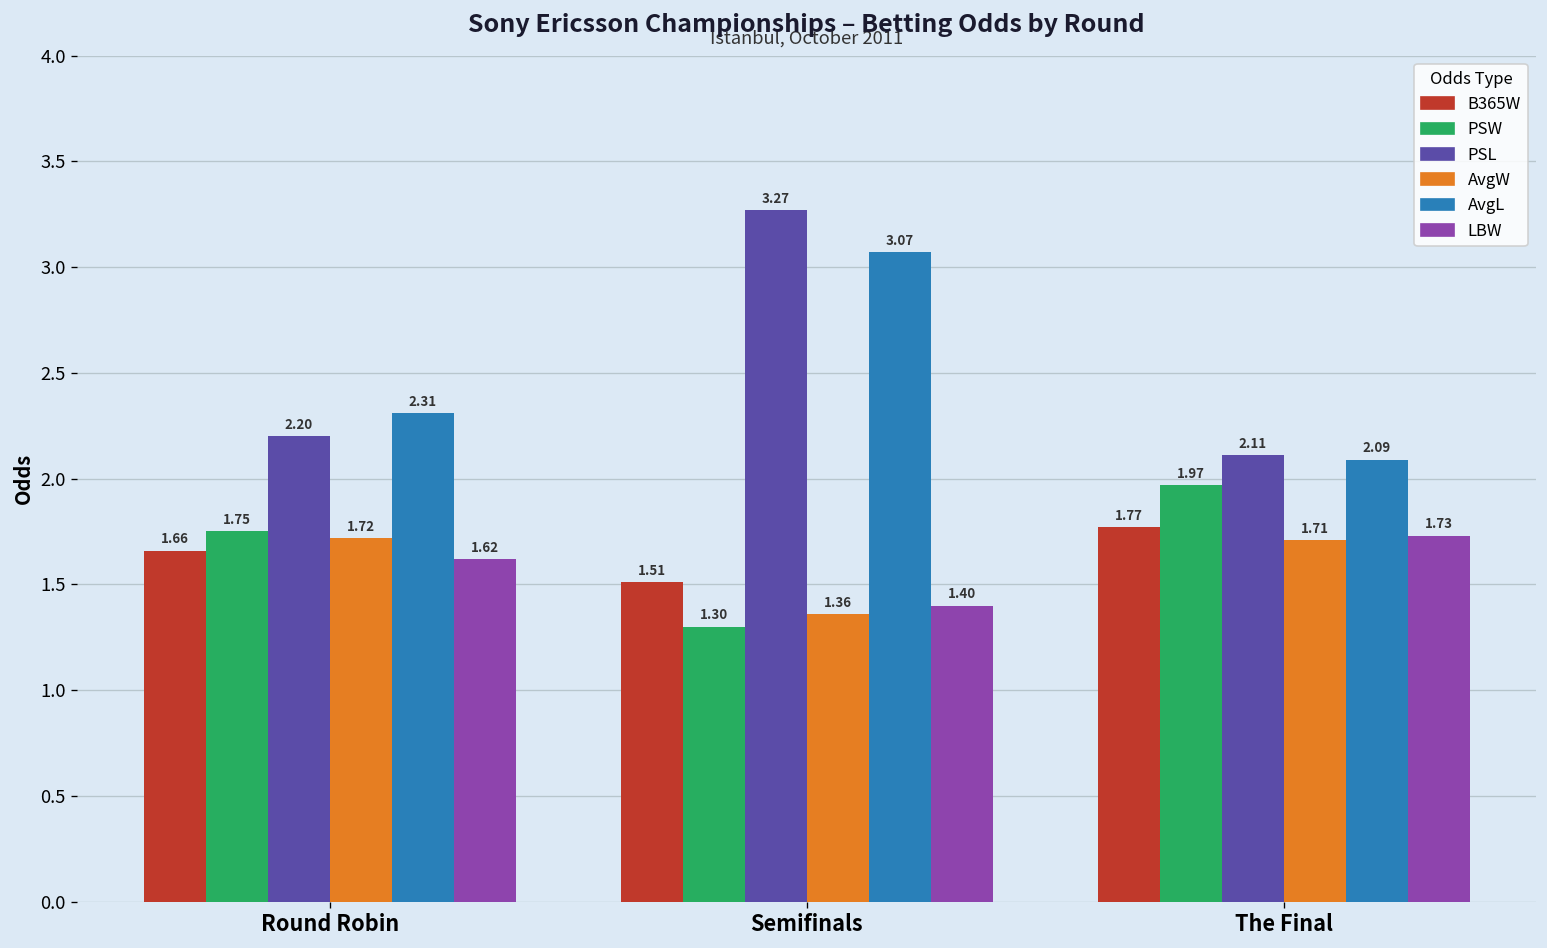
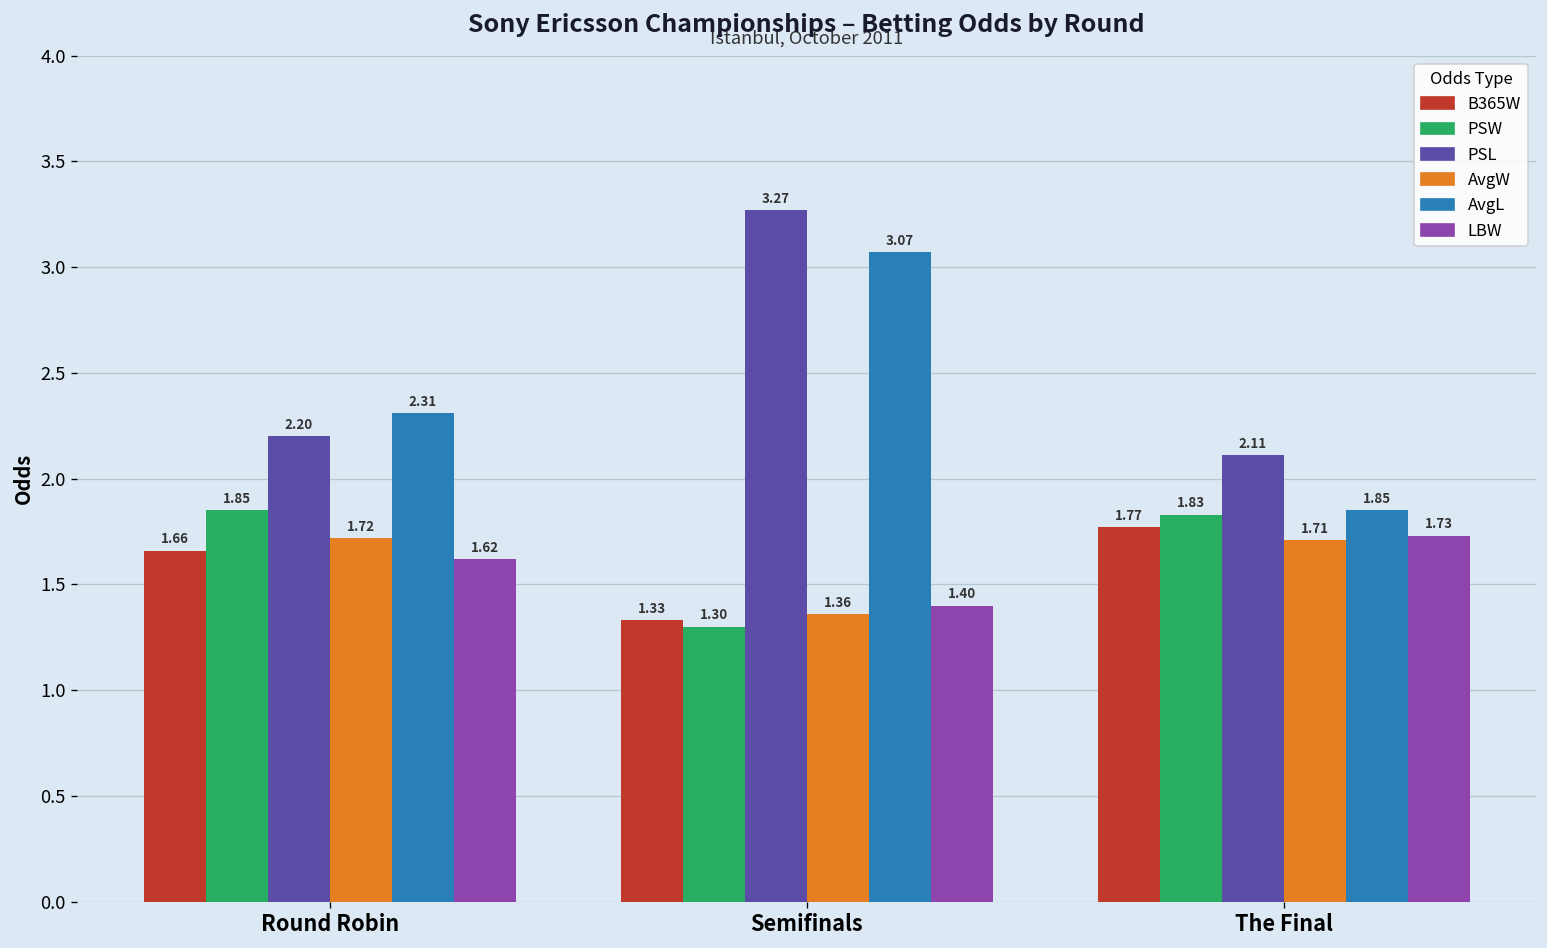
PSW, Round Robin: 1.75 -> 1.85
B365W, Semifinals: 1.51 -> 1.33
PSW, The Final: 1.97 -> 1.83
AvgL, The Final: 2.09 -> 1.85
